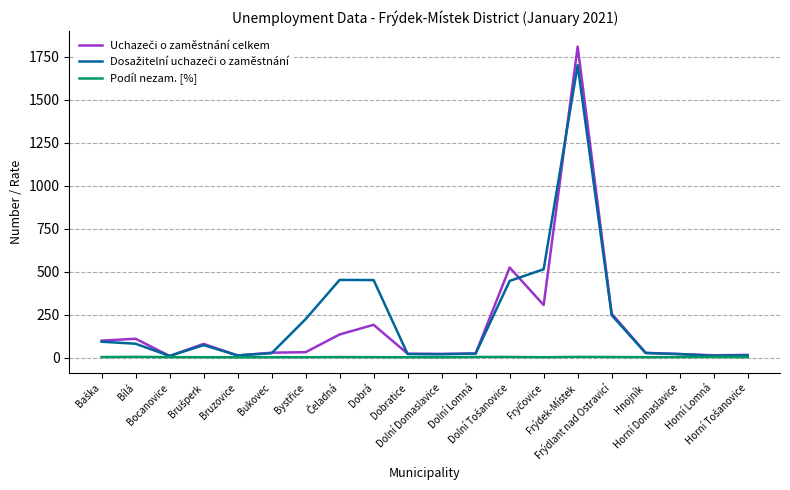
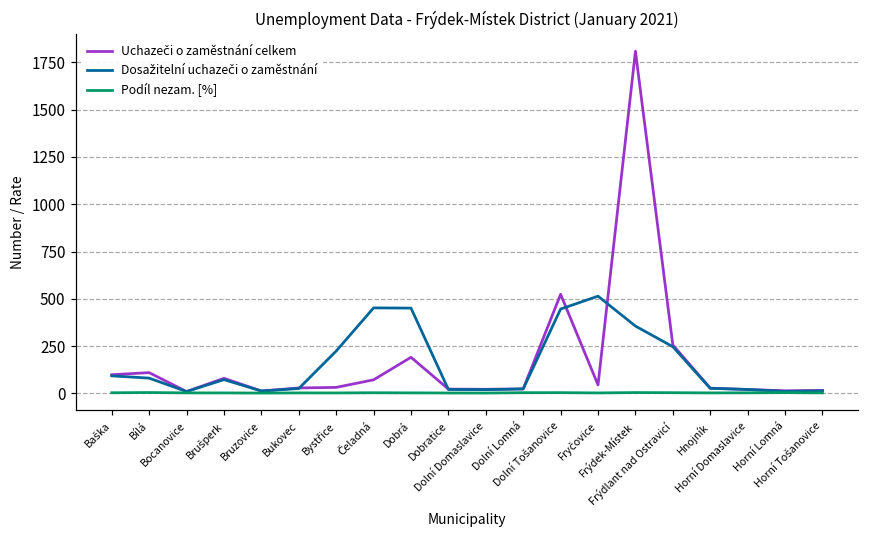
Uchazeči o zaměstnání celkem, Čeladná: 140 -> 70
Uchazeči o zaměstnání celkem, Fryčovice: 310 -> 50
Dosažitelní uchazeči o zaměstnání, Frýdek-Místek: 1700 -> 360
